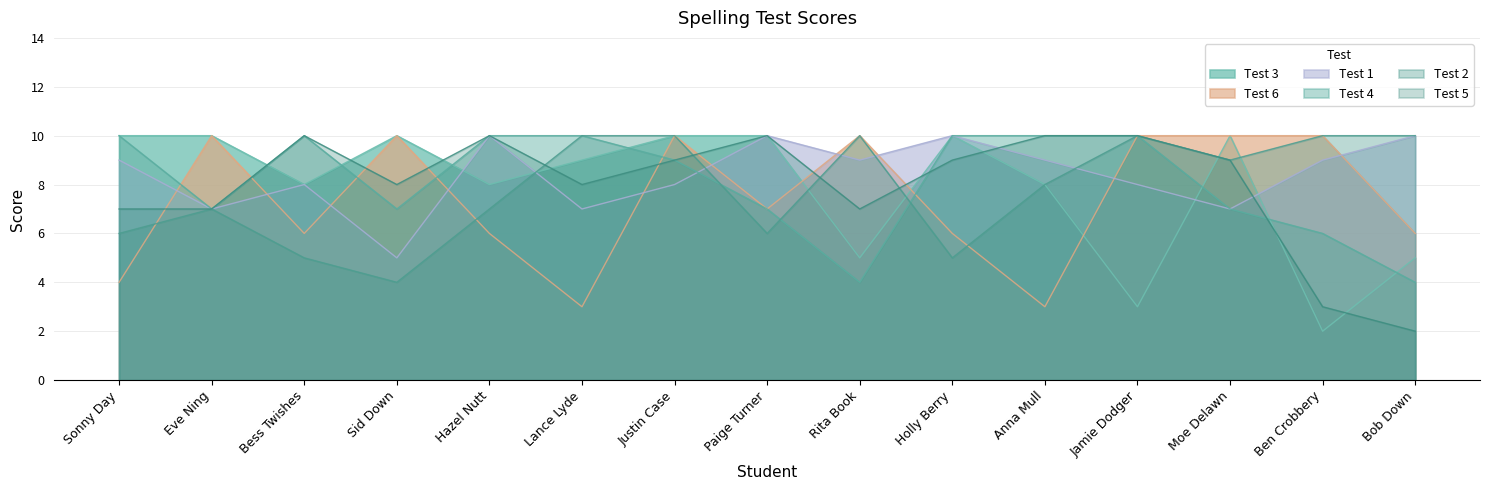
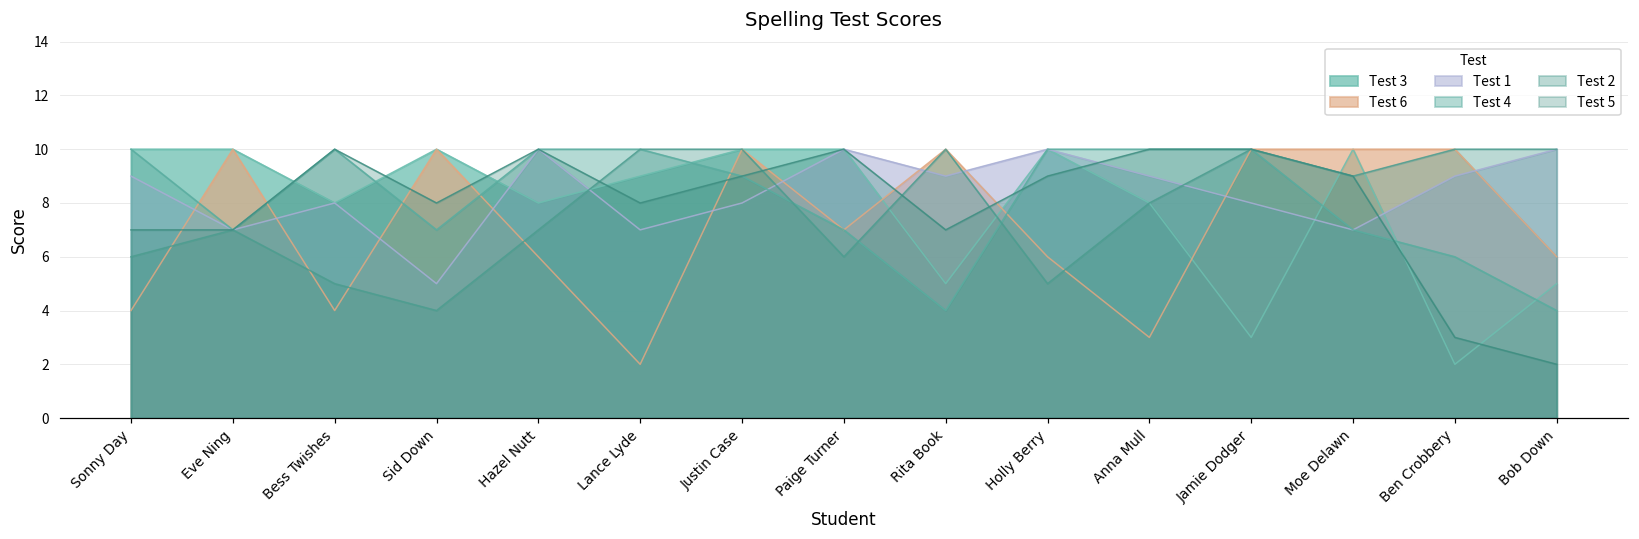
Test 6, Bess Twishes: 6 -> 4
Test 6, Lance Lyde: 3 -> 2
